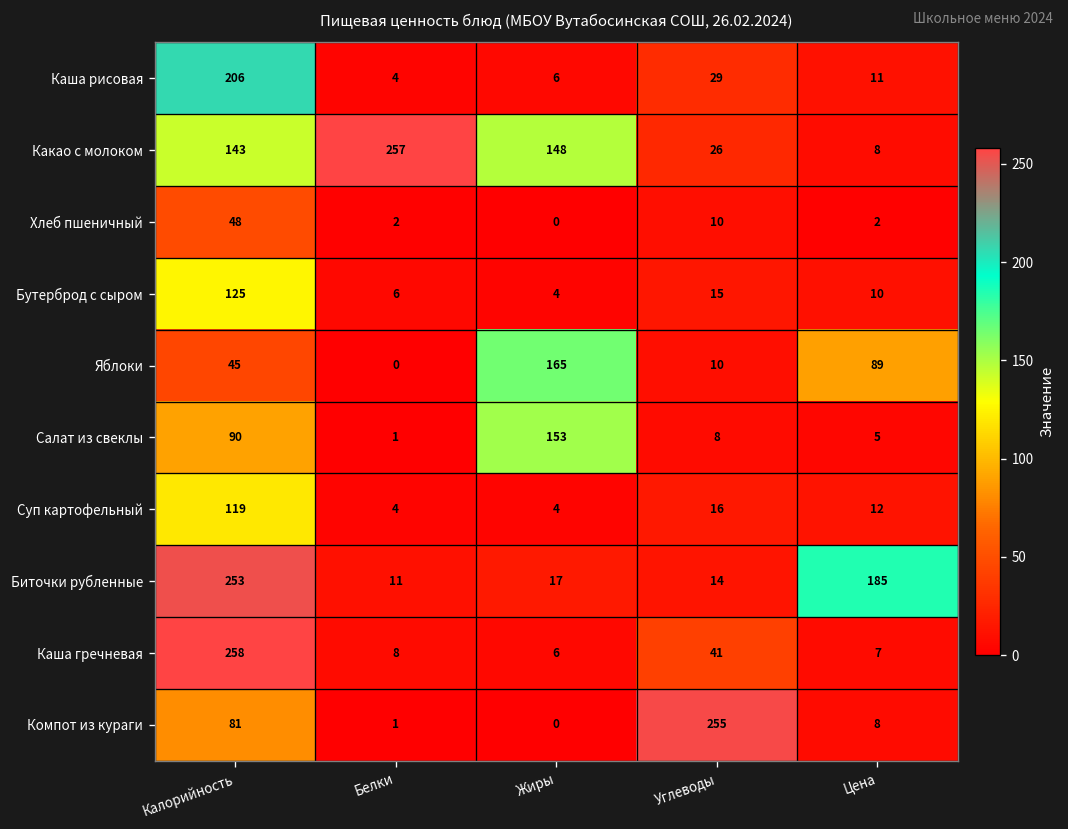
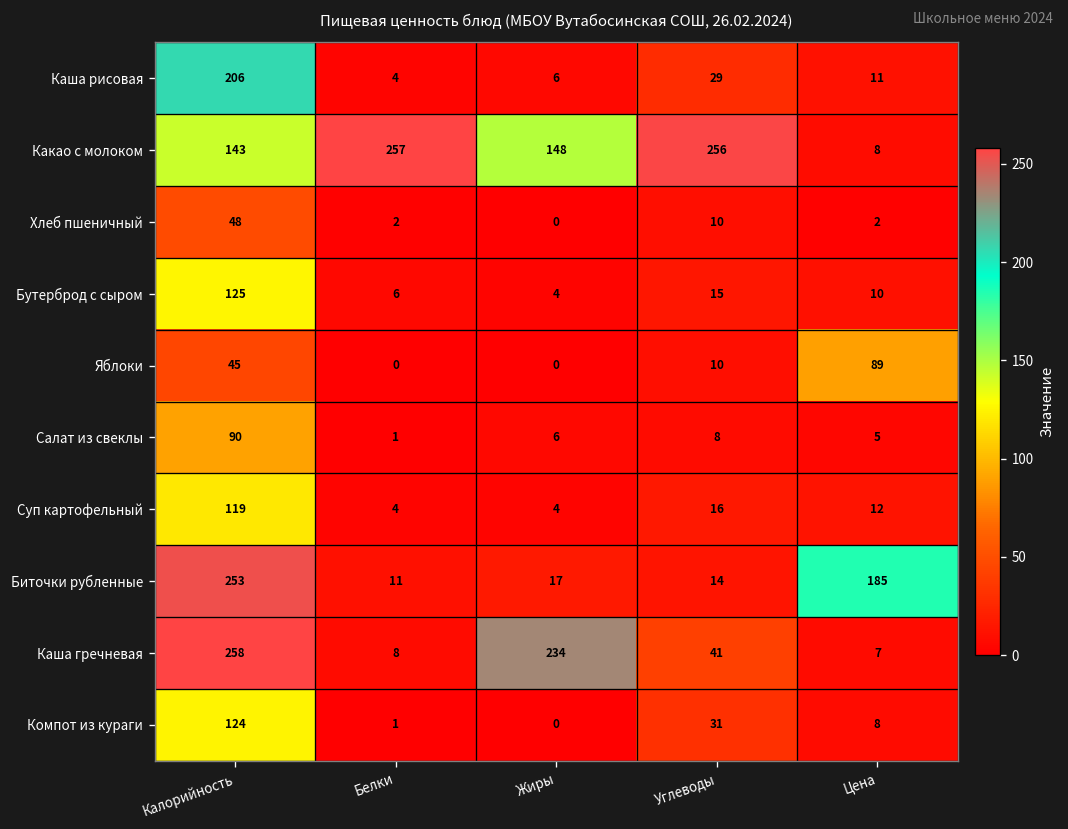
Какао с молоком, Углеводы: 26 -> 256
Яблоки, Жиры: 165 -> 0
Салат из свеклы, Жиры: 153 -> 6
Каша гречневая, Жиры: 6 -> 234
Компот из кураги, Калорийность: 81 -> 124
Компот из кураги, Углеводы: 255 -> 31
